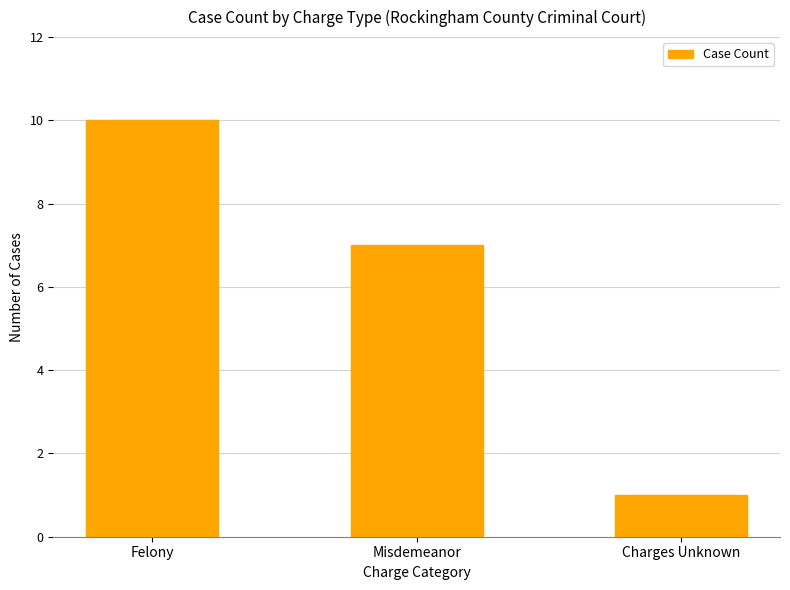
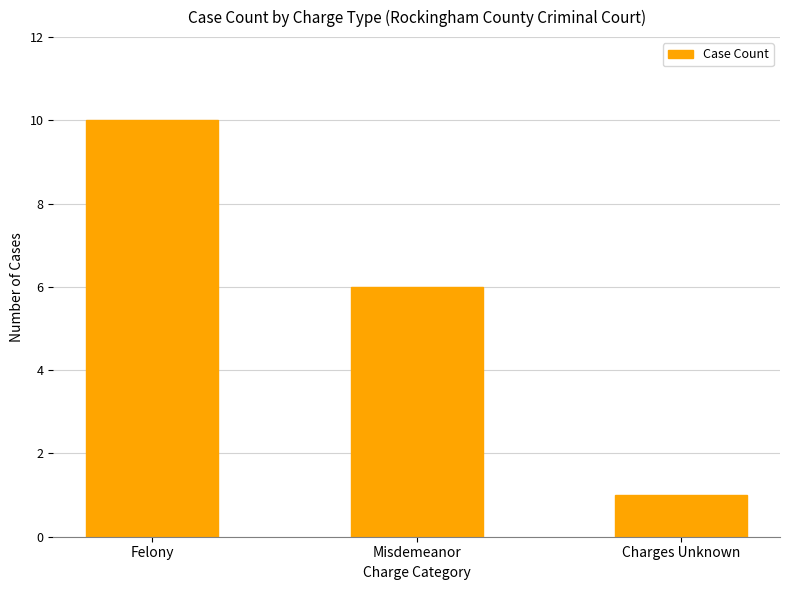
Misdemeanor: 7 -> 6
